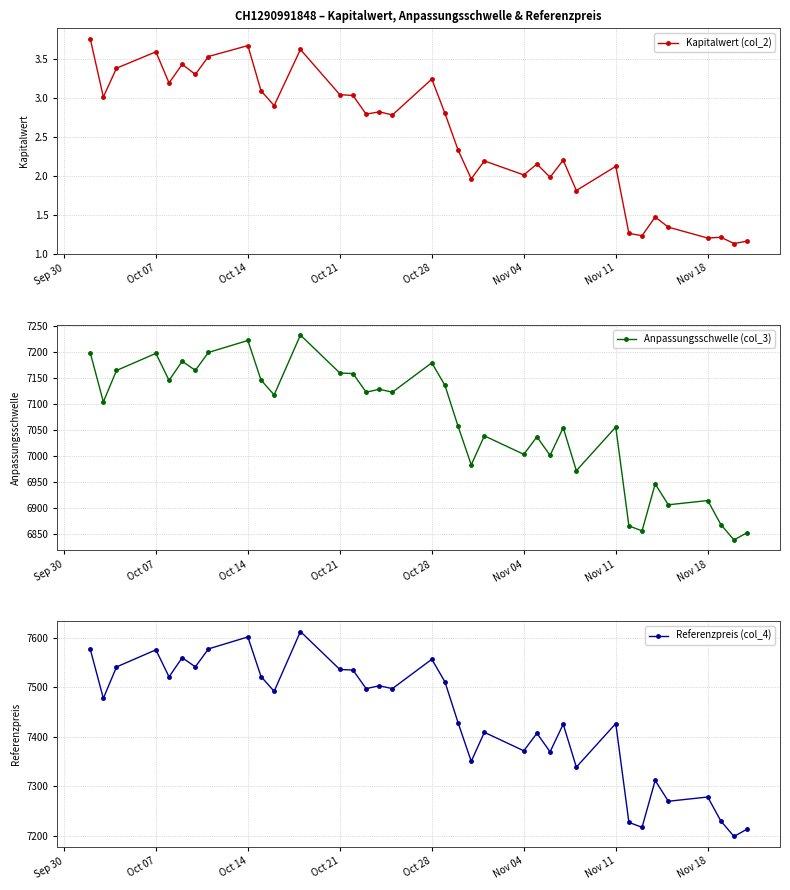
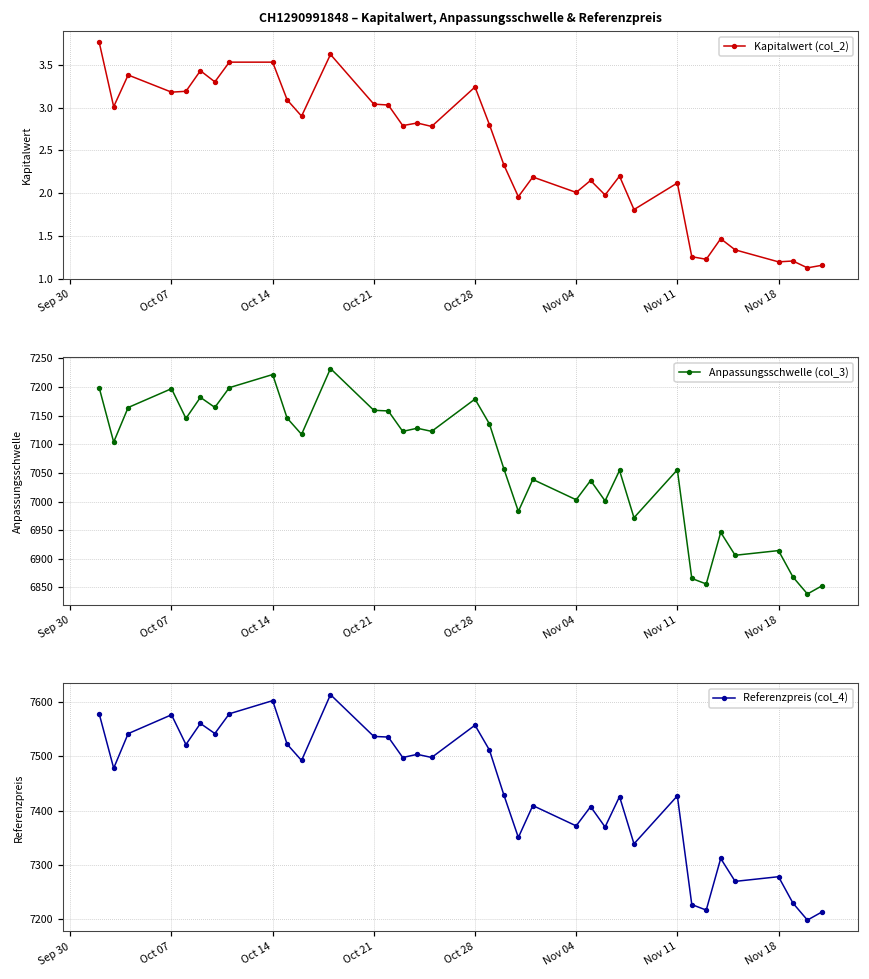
CH1290991848 – Kapitalwert, Anpassungsschwelle & Referenzpreis, Oct 07: 3.6 -> 3.2
CH1290991848 – Kapitalwert, Anpassungsschwelle & Referenzpreis, Oct 14: 3.7 -> 3.5
